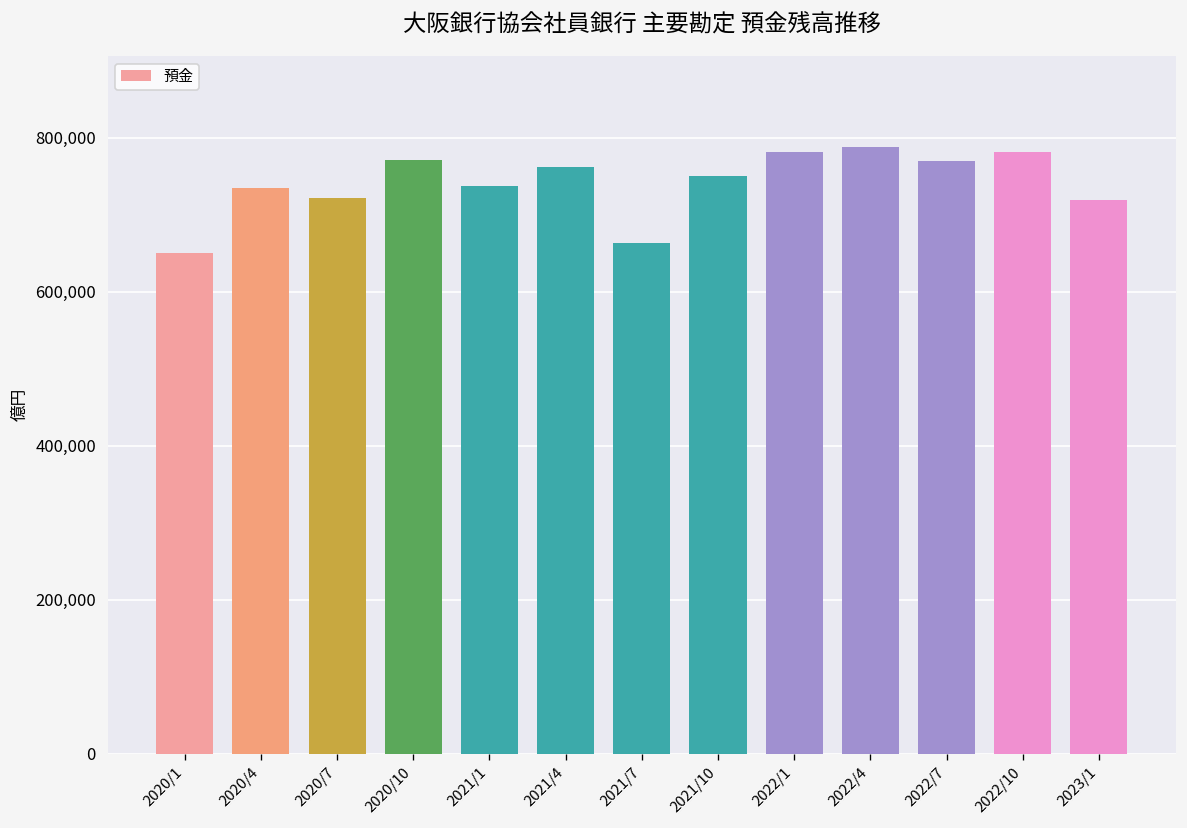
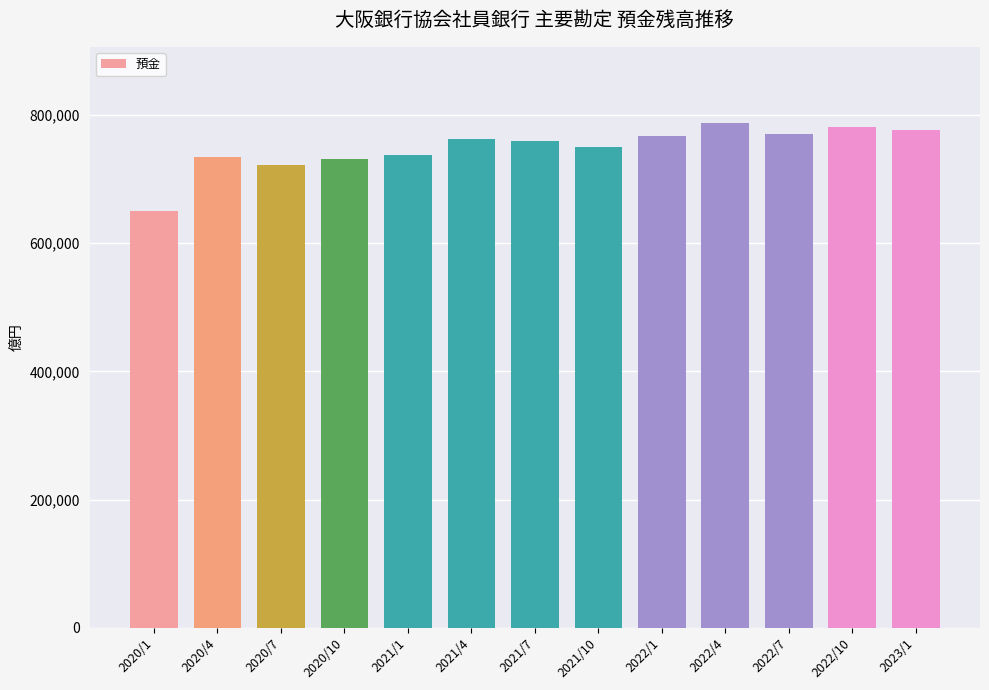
2020/10: 770,000 -> 730,000
2021/7: 660,000 -> 760,000
2022/1: 780,000 -> 770,000
2023/1: 720,000 -> 780,000
